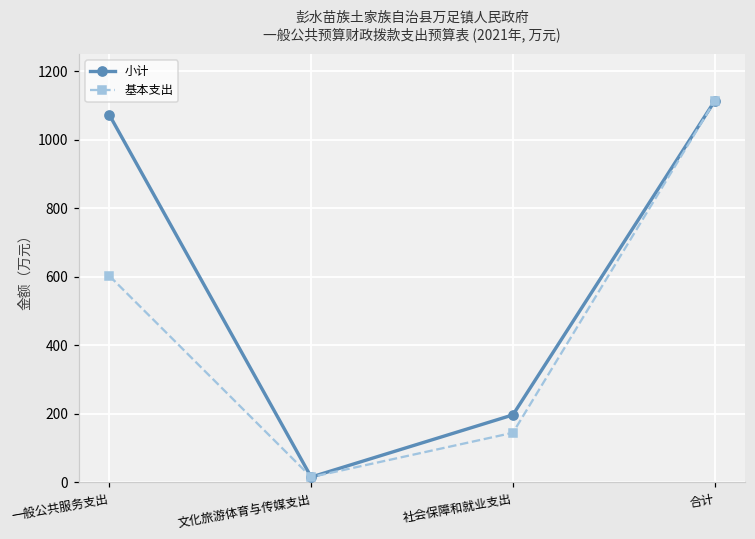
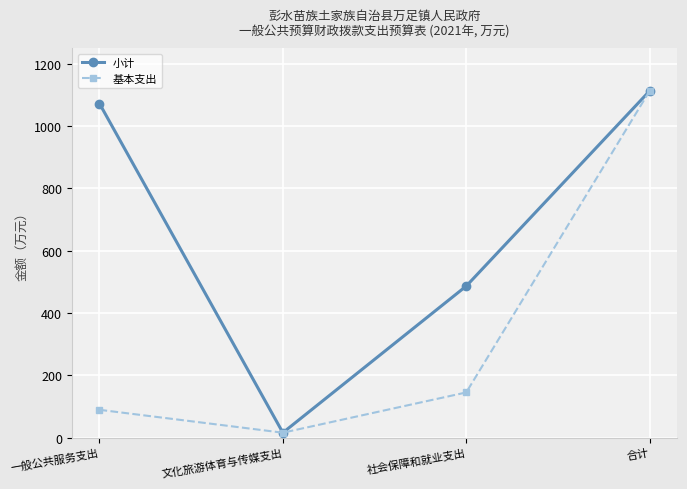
基本支出, 一般公共服务支出: 600 -> 90
小计, 社会保障和就业支出: 200 -> 490
